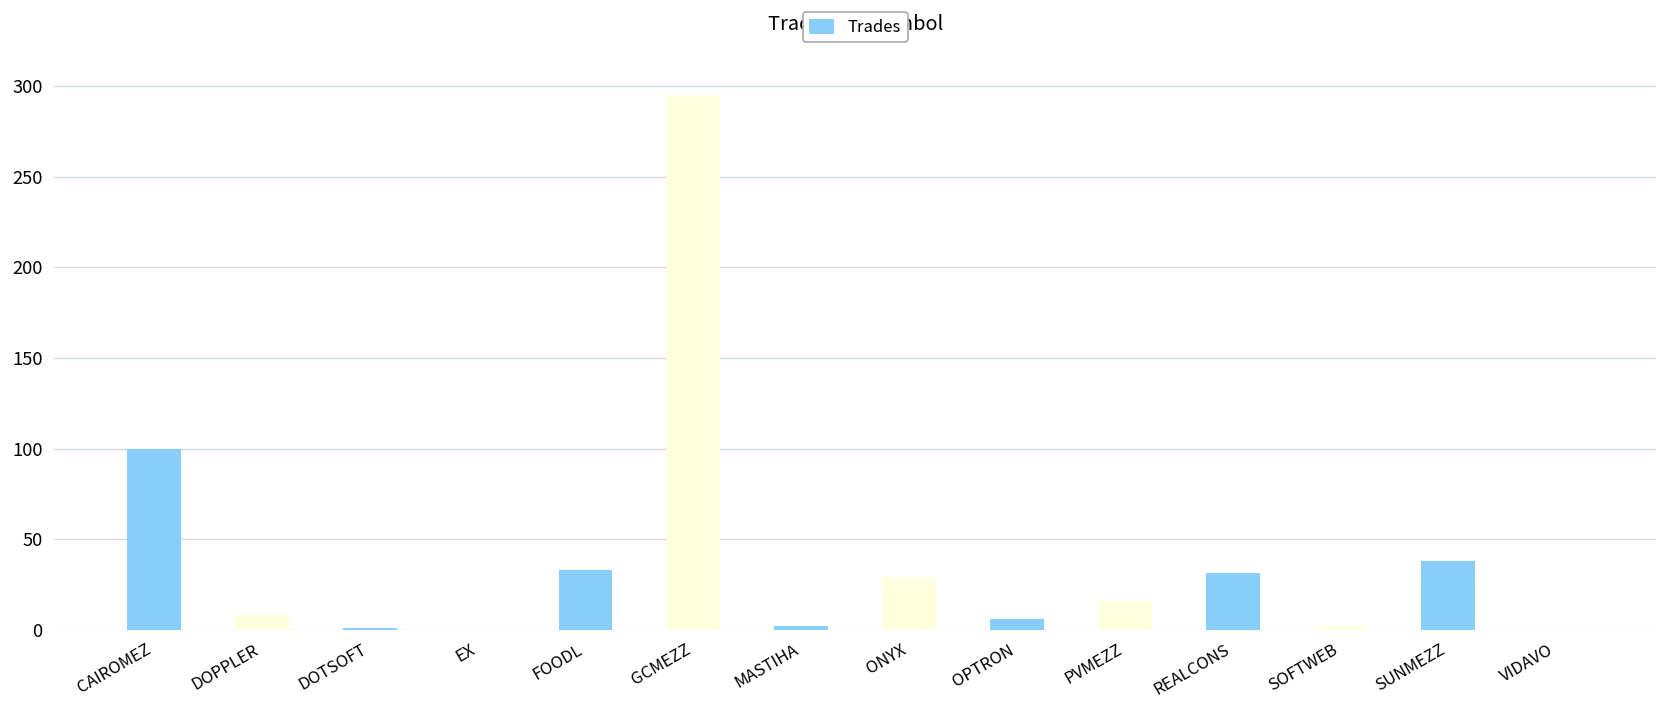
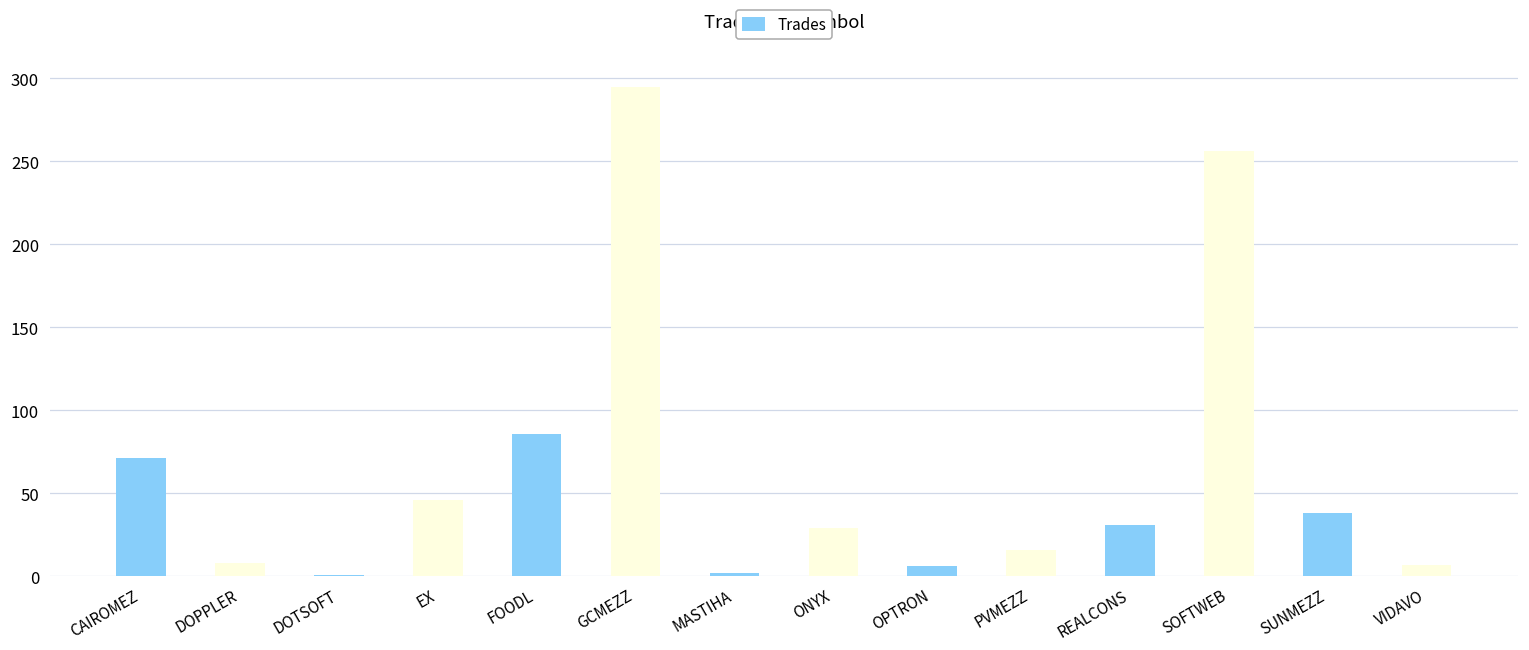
CAIROMEZ: 100 -> 71
EX: 0 -> 46
FOODL: 33 -> 86
SOFTWEB: 2 -> 256
VIDAVO: 0 -> 7
